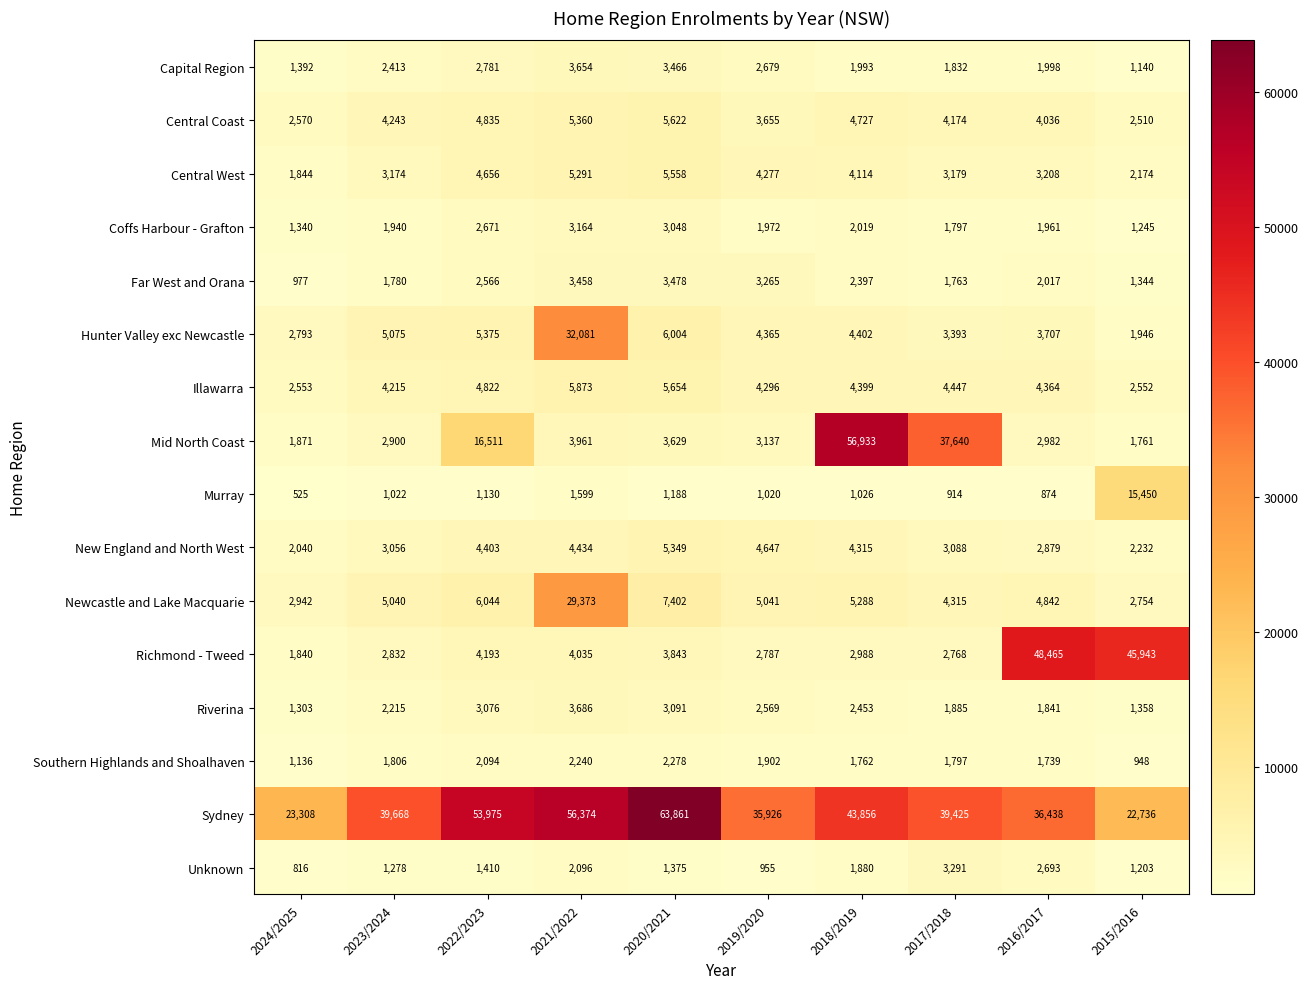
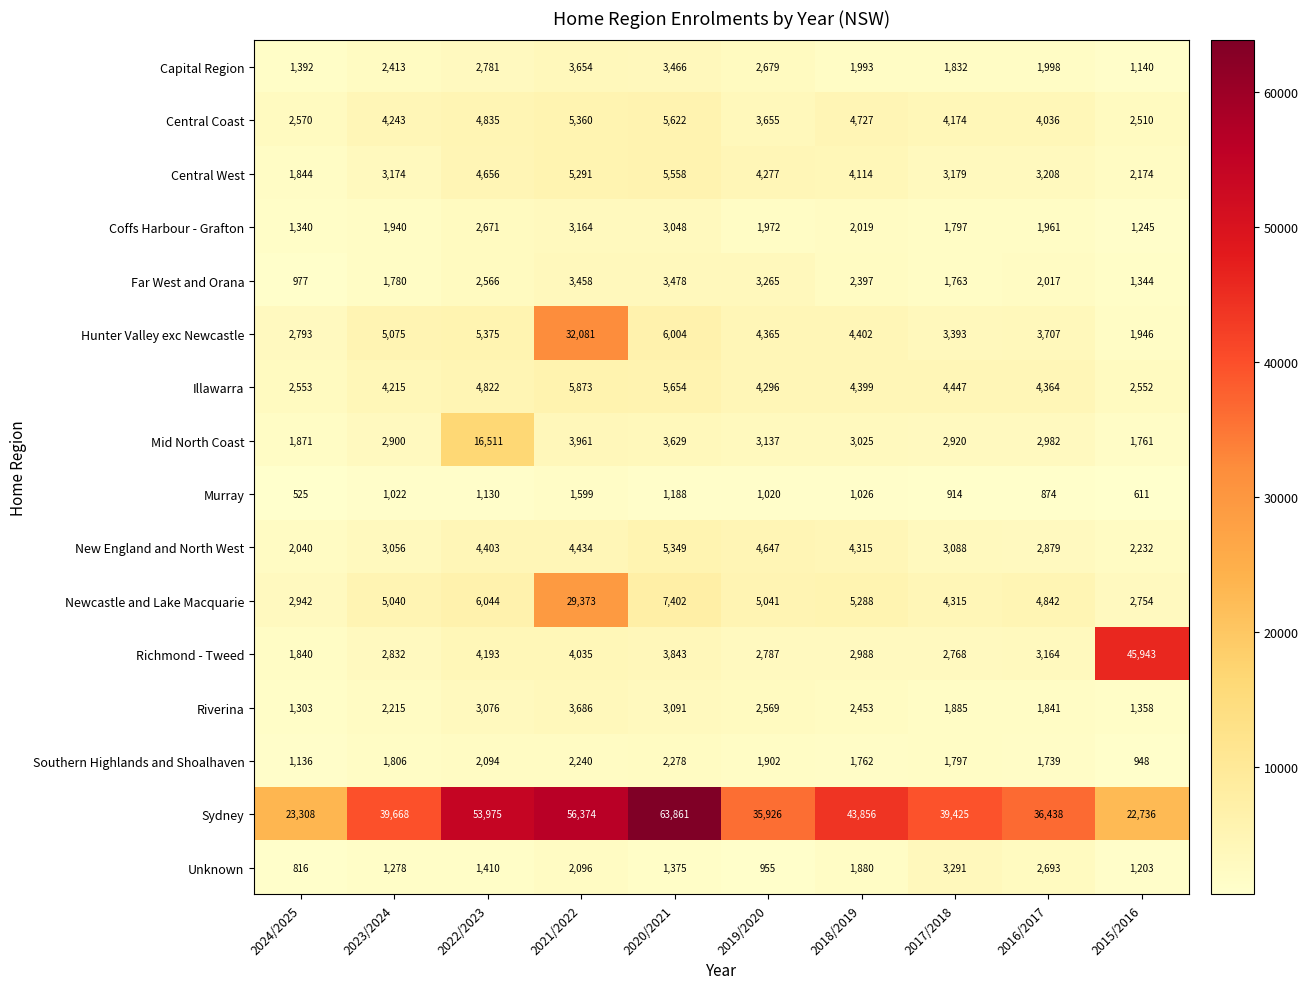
Mid North Coast, 2018/2019: 56,933 -> 3,025
Mid North Coast, 2017/2018: 37,640 -> 2,920
Murray, 2015/2016: 15,450 -> 611
Richmond - Tweed, 2016/2017: 48,465 -> 3,164
